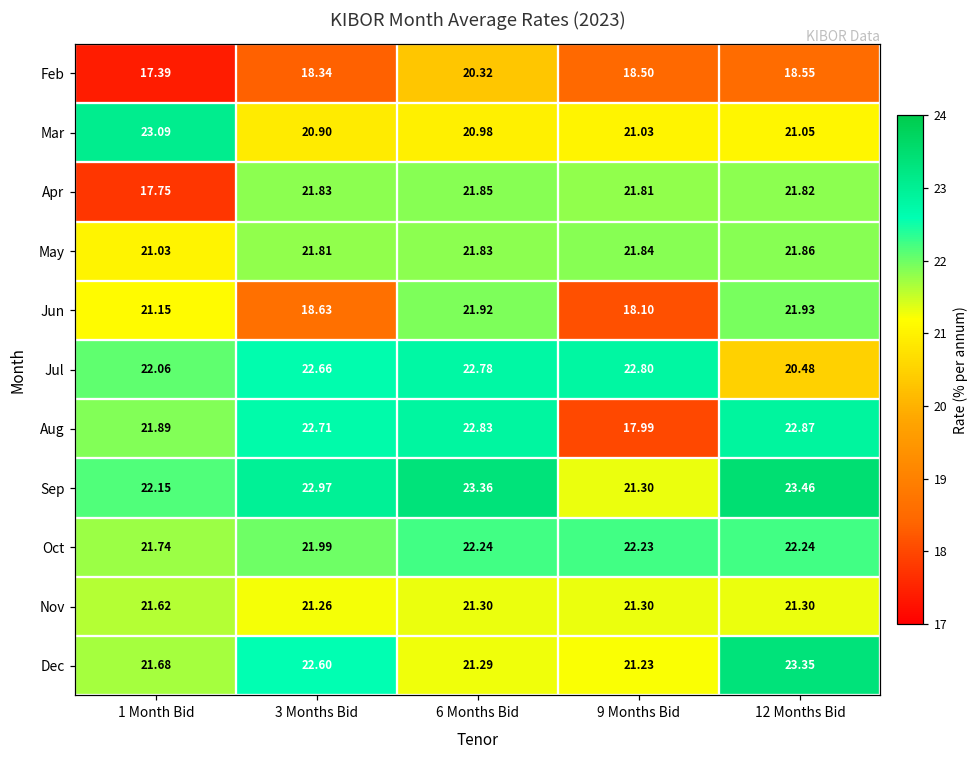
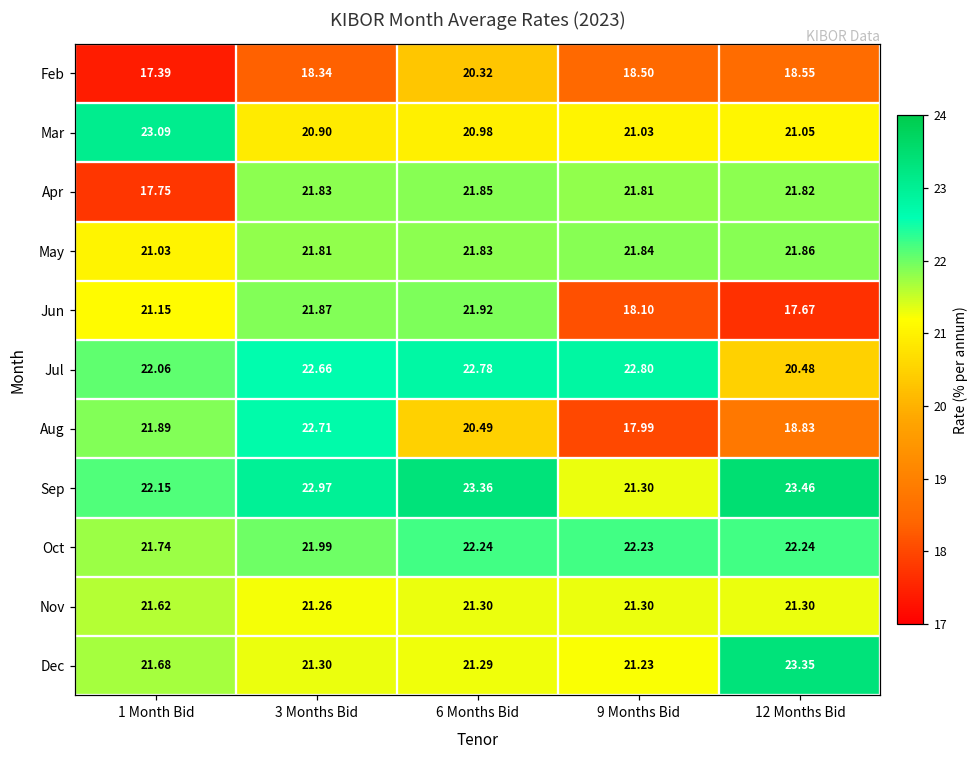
Jun, 3 Months Bid: 18.63 -> 21.87
Jun, 12 Months Bid: 21.93 -> 17.67
Aug, 6 Months Bid: 22.83 -> 20.49
Aug, 12 Months Bid: 22.87 -> 18.83
Dec, 3 Months Bid: 22.60 -> 21.30
